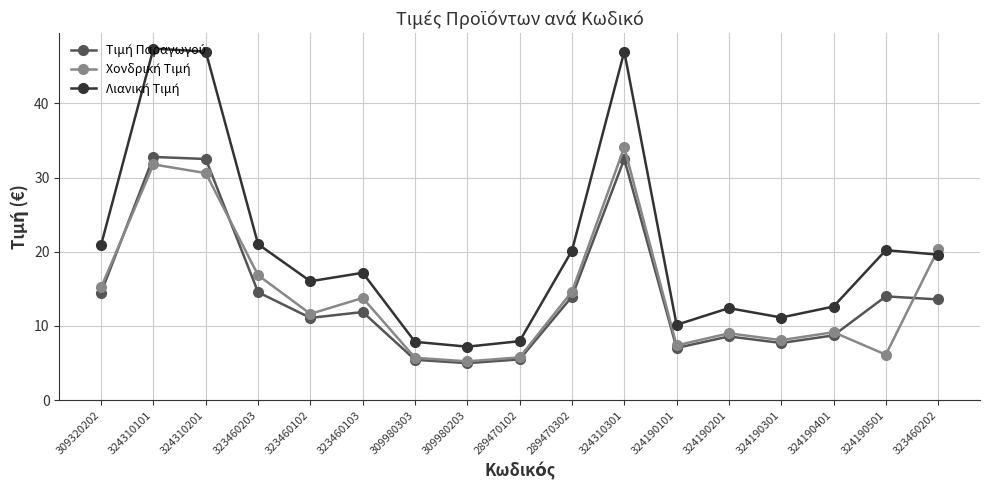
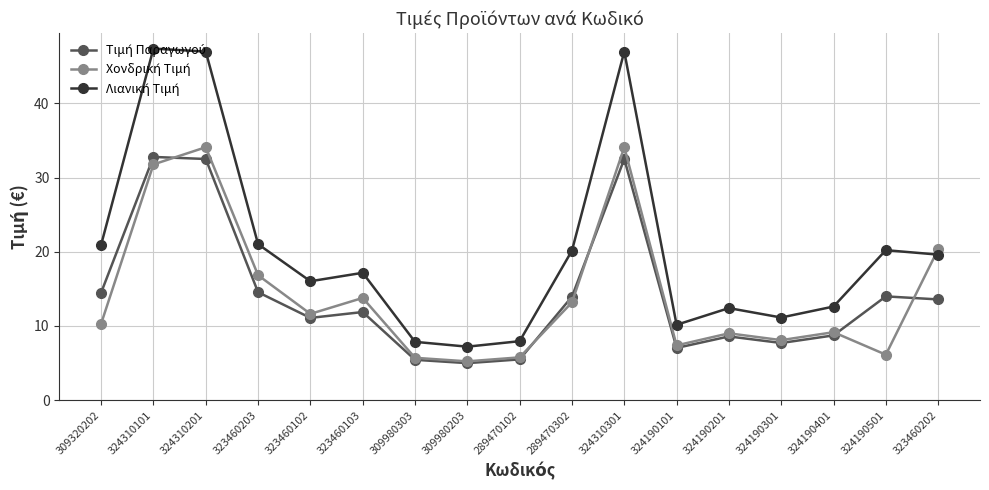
Χονδρική Τιμή, 309320202: 15 -> 10
Χονδρική Τιμή, 324310201: 31 -> 34
Χονδρική Τιμή, 289470302: 15 -> 13
